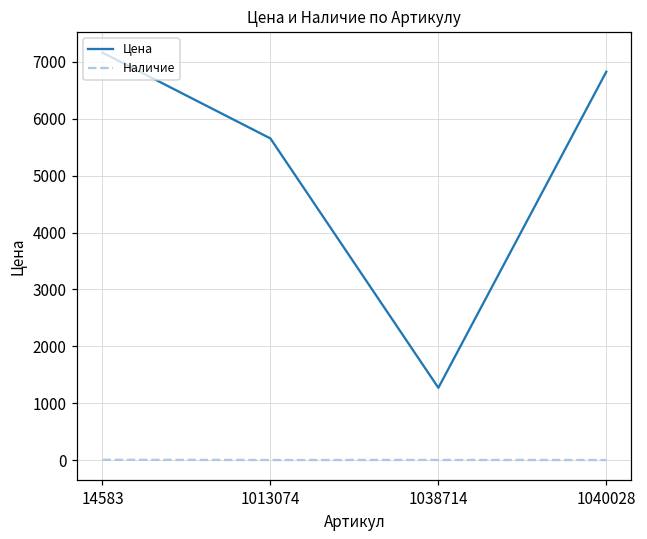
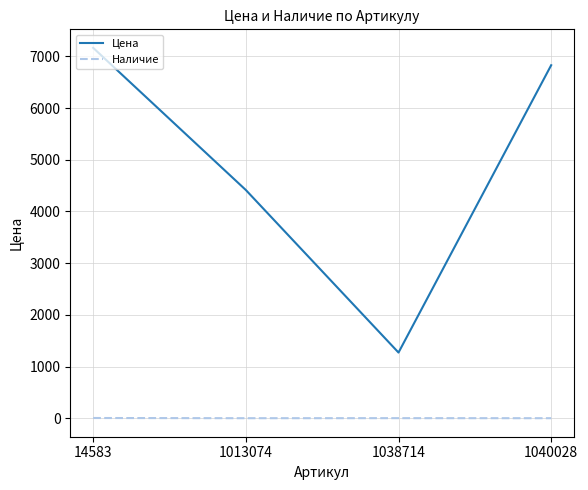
Цена, 1013074: 5700 -> 4400
